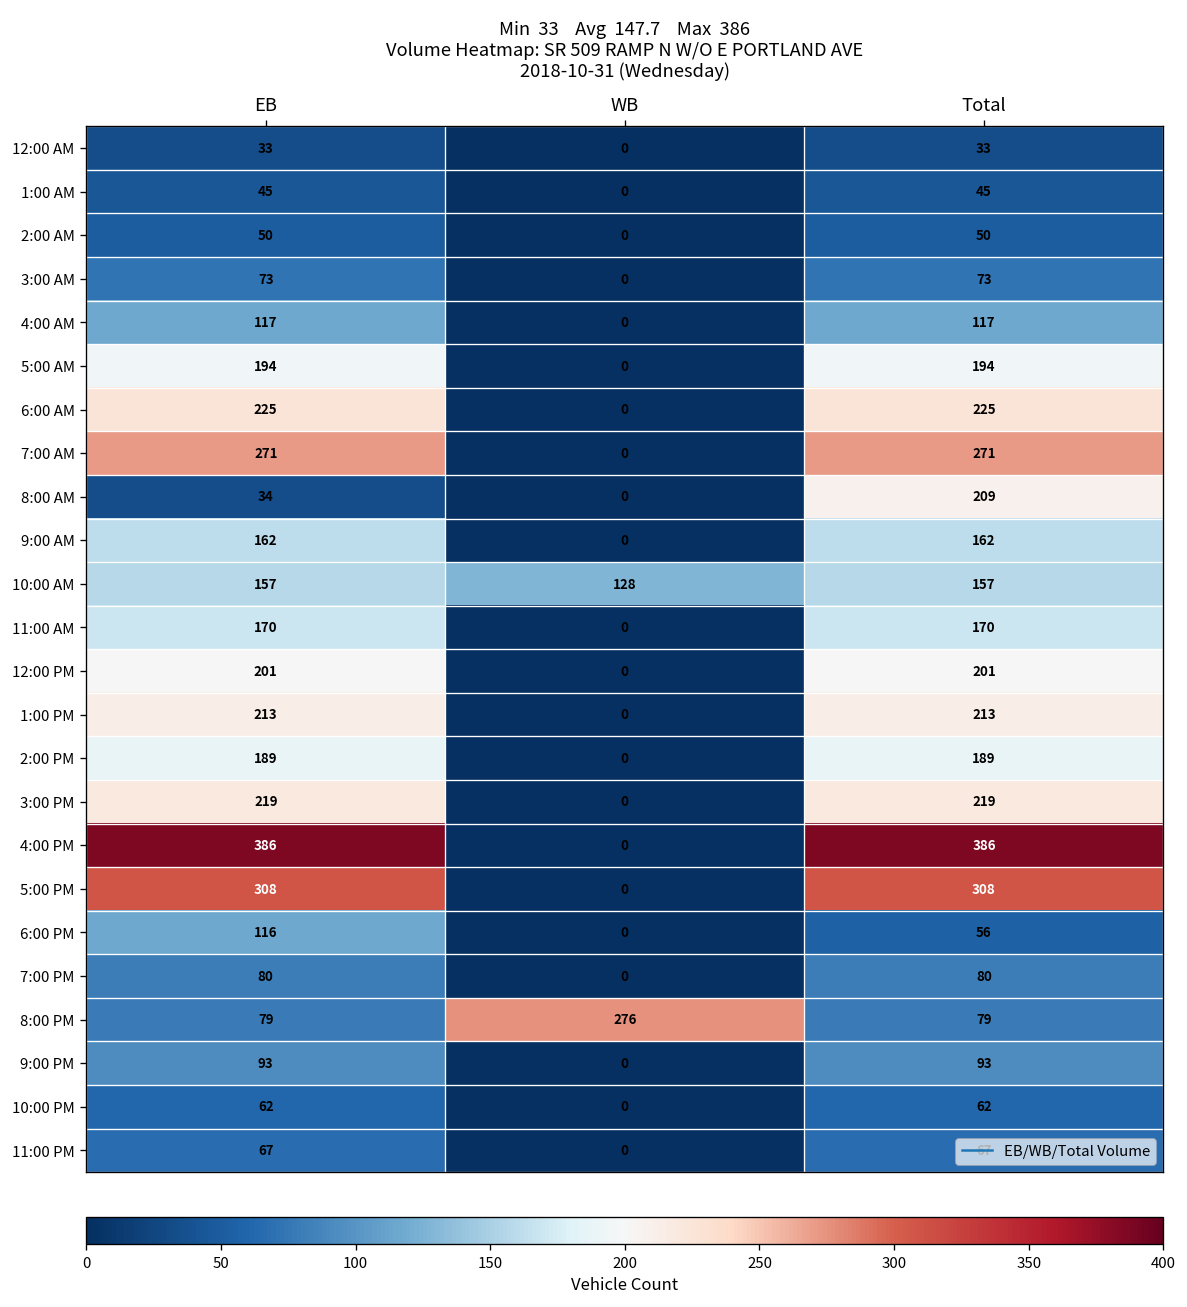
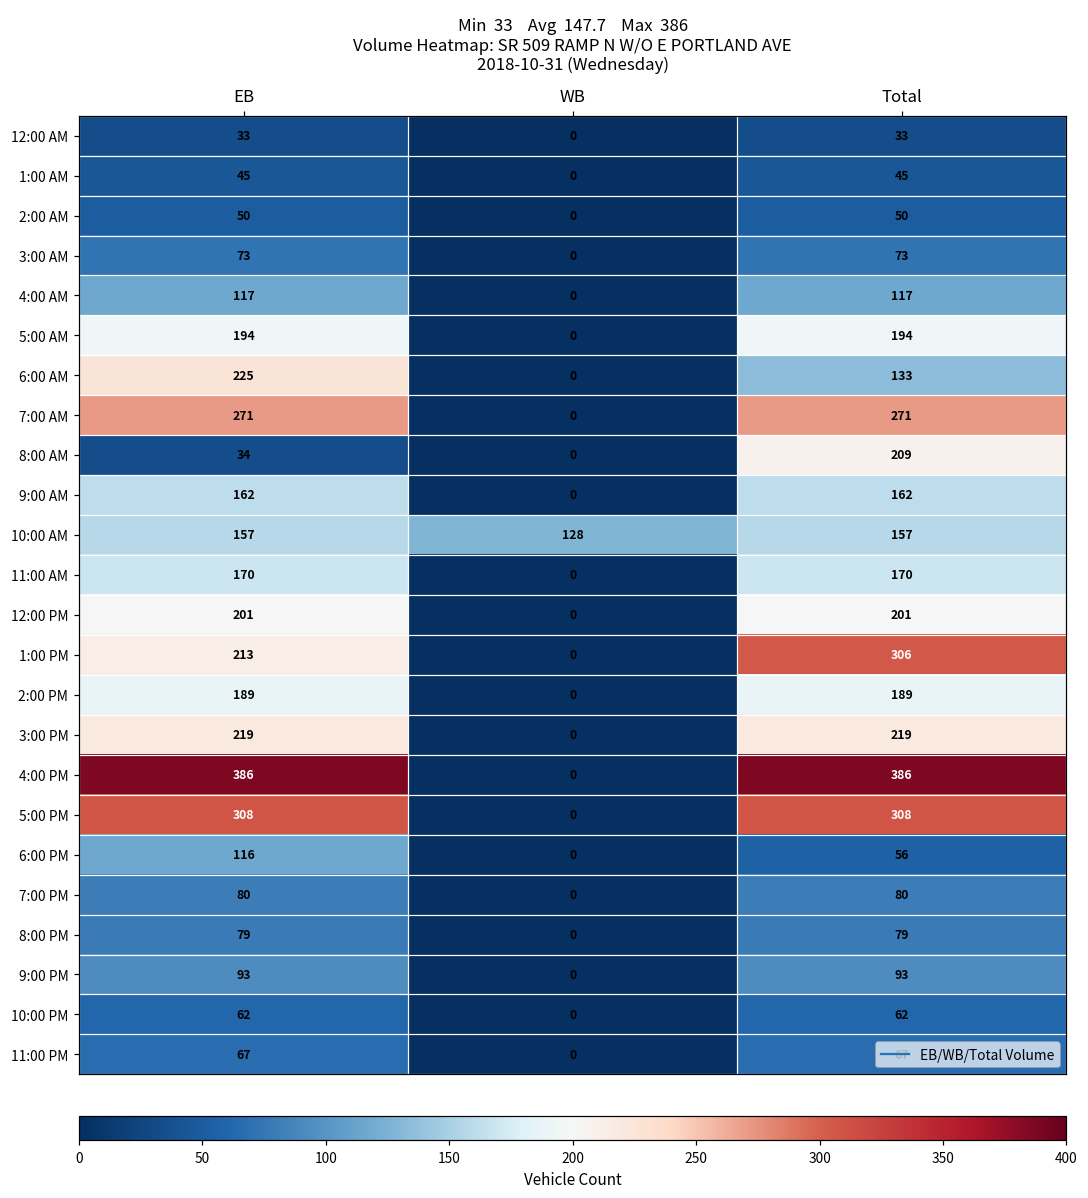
6:00 AM, Total: 225 -> 133
1:00 PM, Total: 213 -> 306
8:00 PM, WB: 276 -> 0
